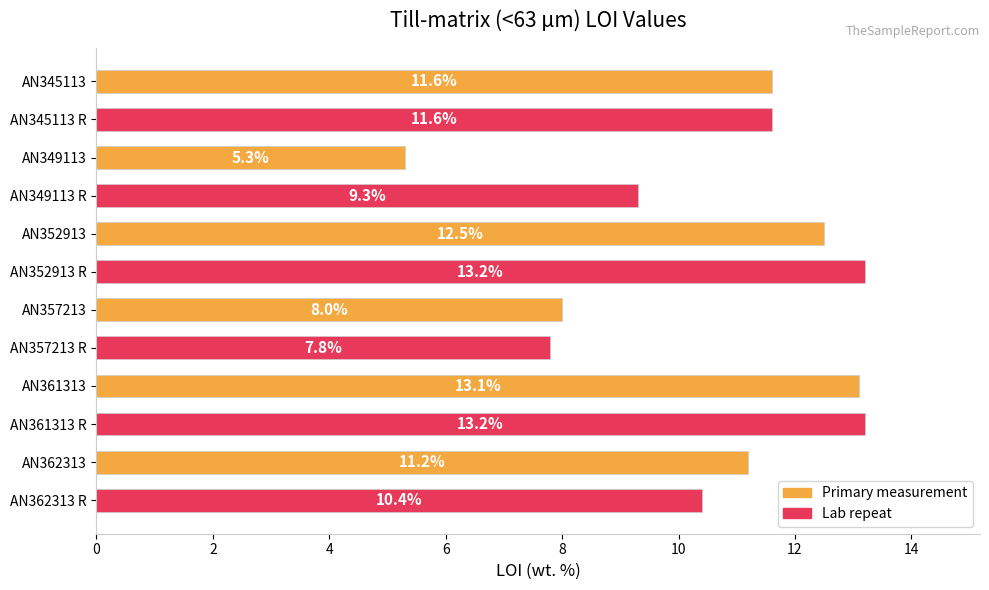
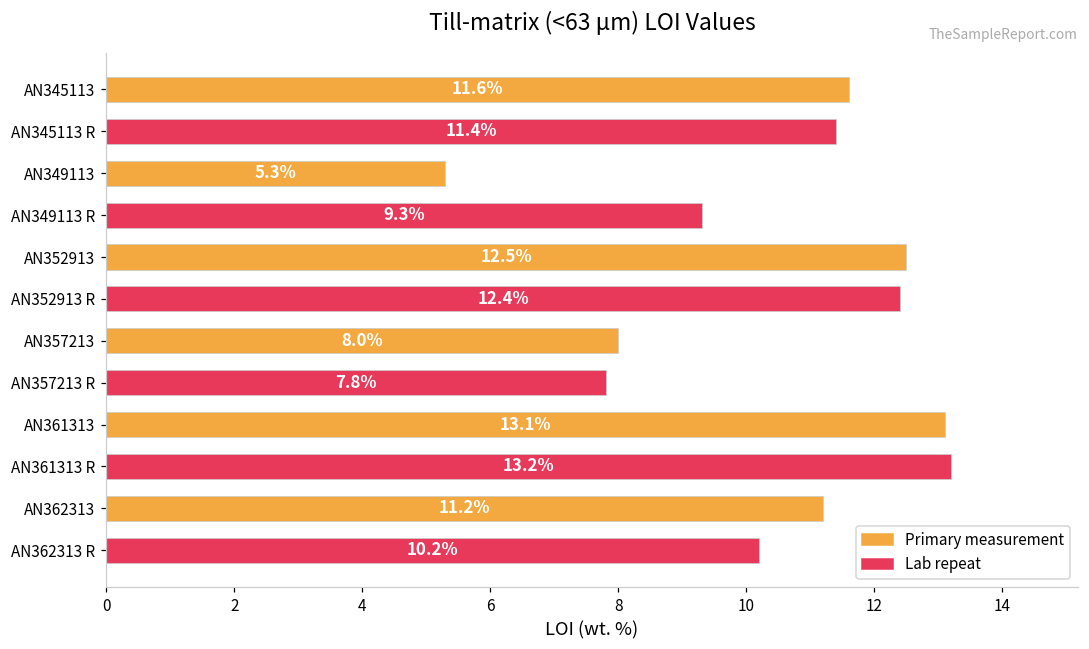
AN345113 R: 11.6% -> 11.4%
AN352913 R: 13.2% -> 12.4%
AN362313 R: 10.4% -> 10.2%
